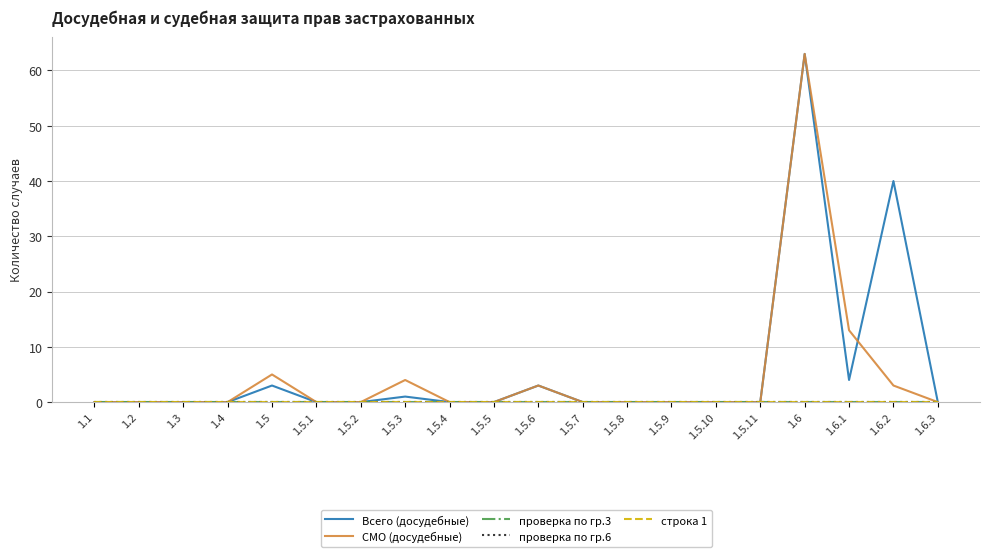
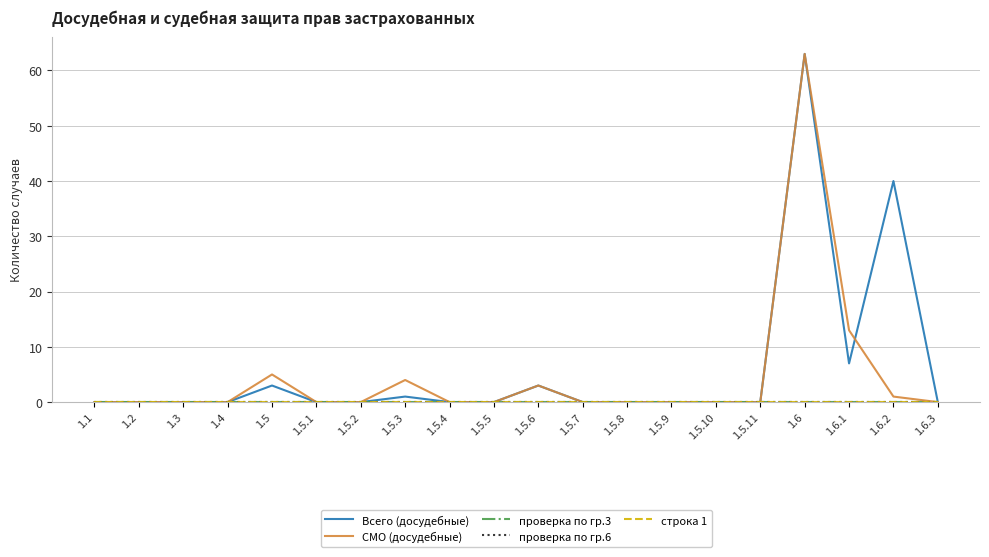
Всего (досудебные), 1.6.1: 4 -> 7
СМО (досудебные), 1.6.2: 3 -> 1
